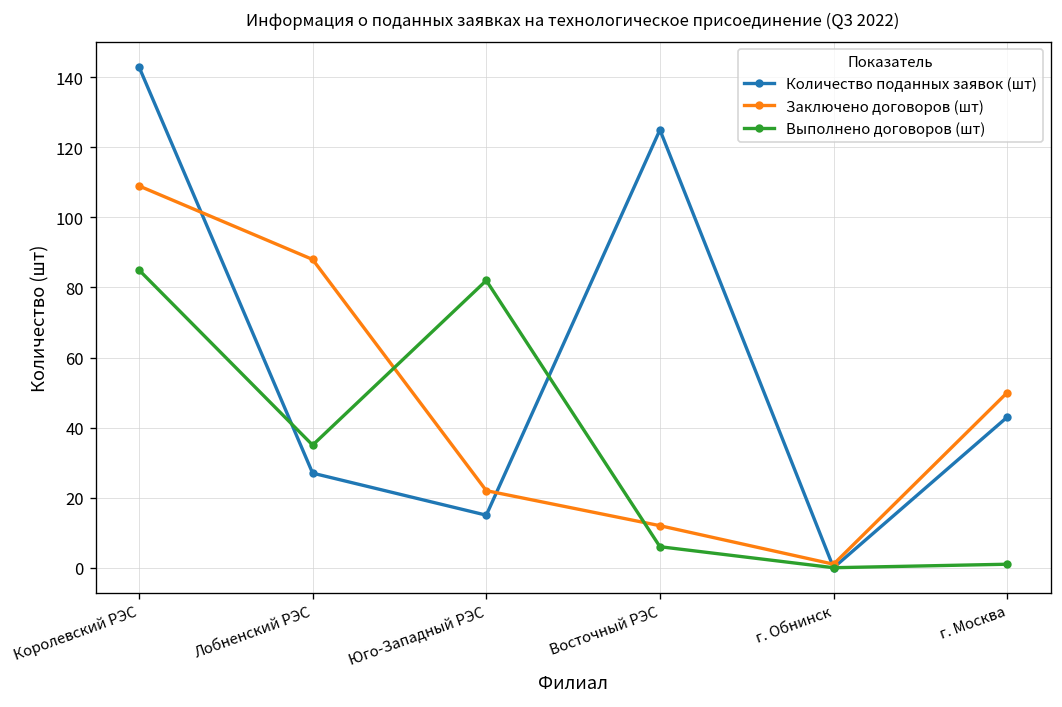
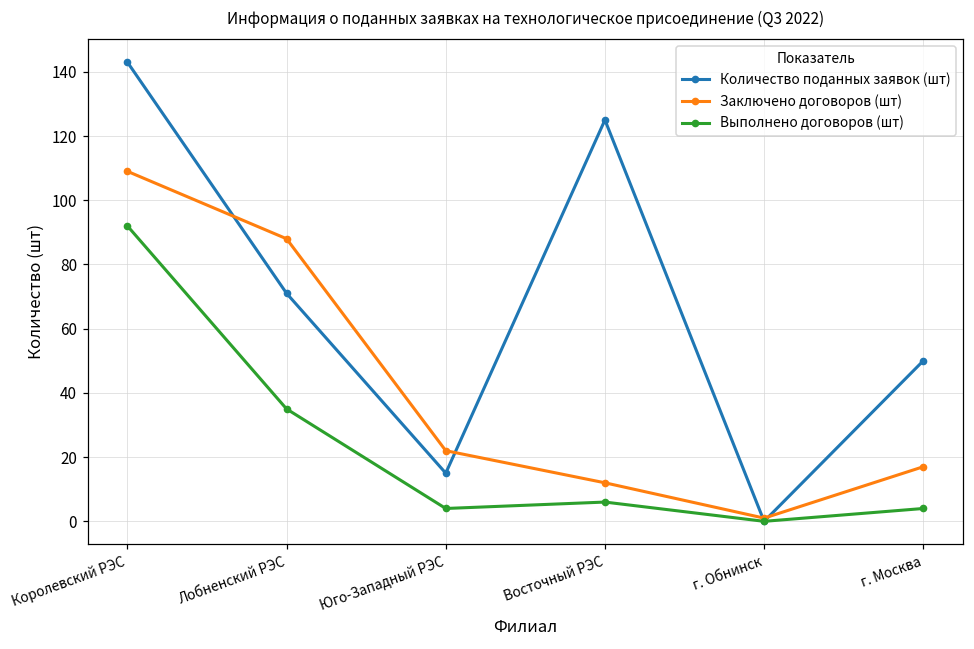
Выполнено договоров (шт), Королевский РЭС: 85 -> 92
Количество поданных заявок (шт), Лобненский РЭС: 27 -> 71
Выполнено договоров (шт), Юго-Западный РЭС: 82 -> 4
Количество поданных заявок (шт), г. Москва: 43 -> 50
Заключено договоров (шт), г. Москва: 50 -> 17
Выполнено договоров (шт), г. Москва: 1 -> 4
